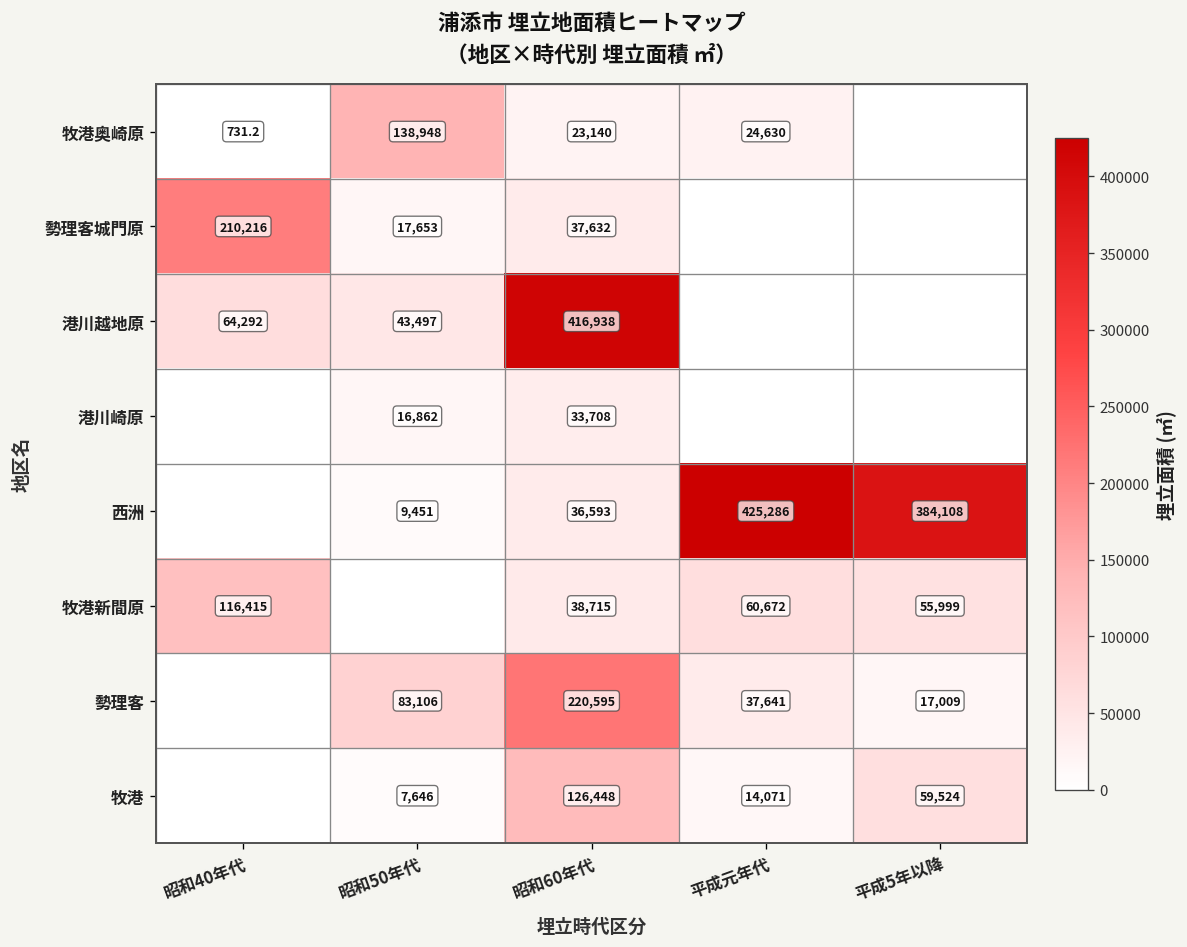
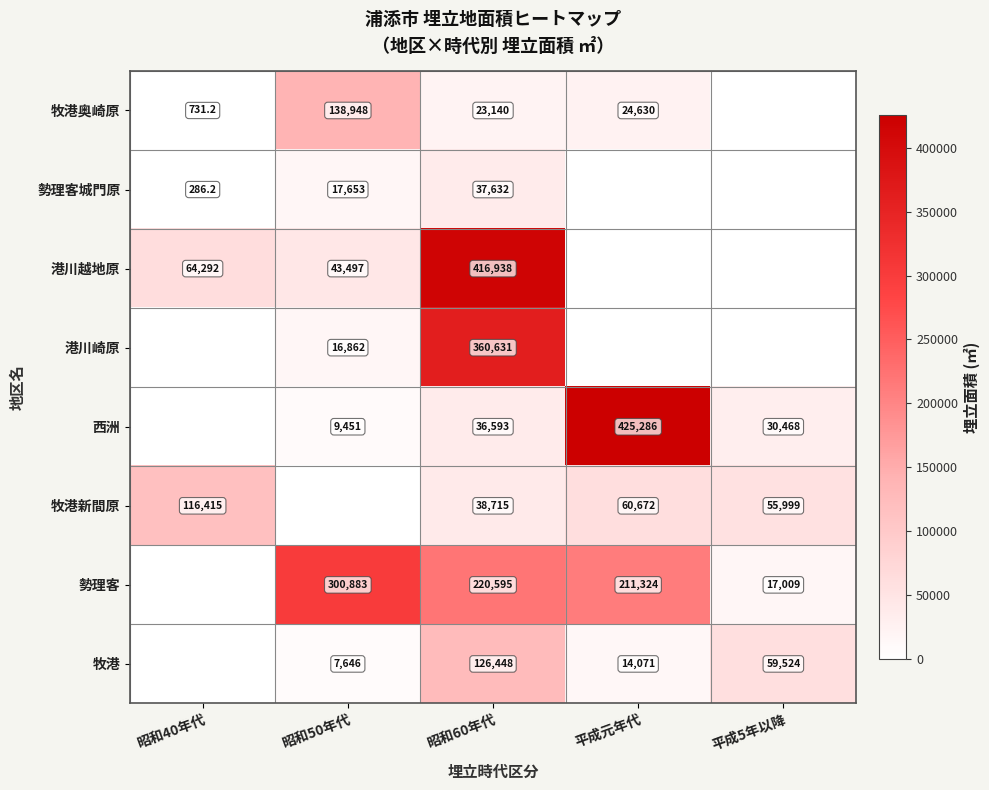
勢理客城門原, 昭和40年代: 210,216 -> 286.2
港川崎原, 昭和60年代: 33,708 -> 360,631
西洲, 平成5年以降: 384,108 -> 30,468
勢理客, 昭和50年代: 83,106 -> 300,883
勢理客, 平成元年代: 37,641 -> 211,324
